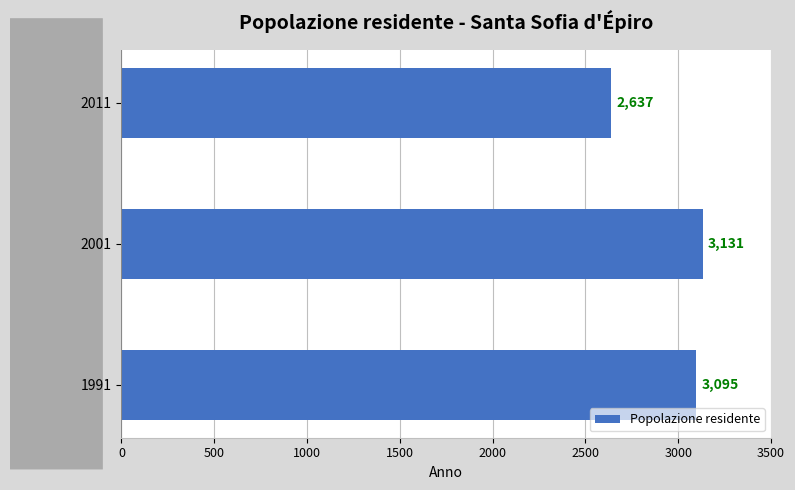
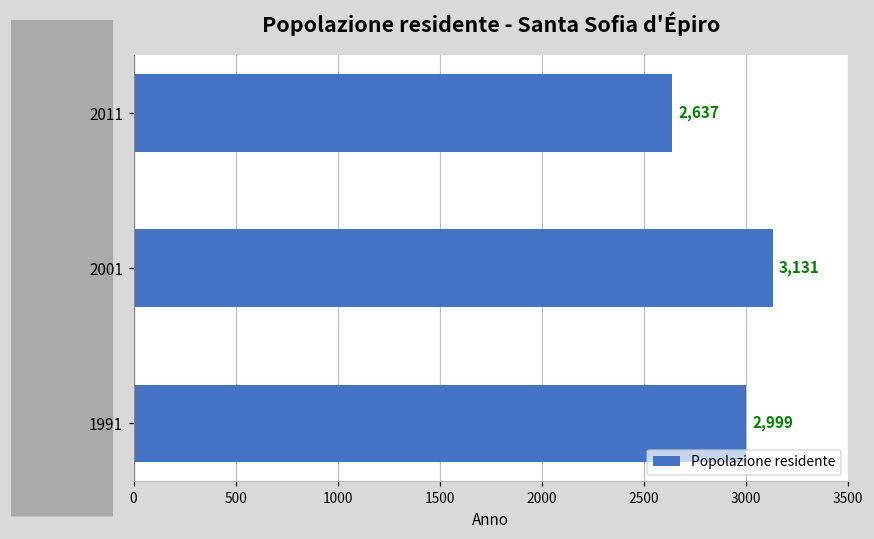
1991: 3,095 -> 2,999
